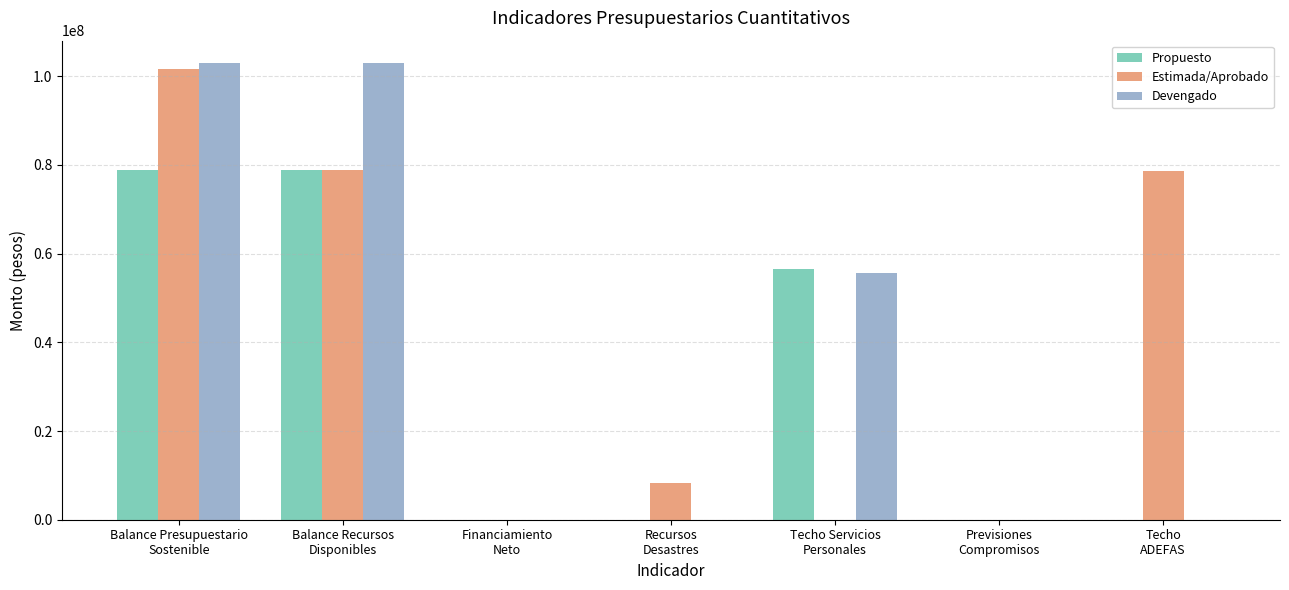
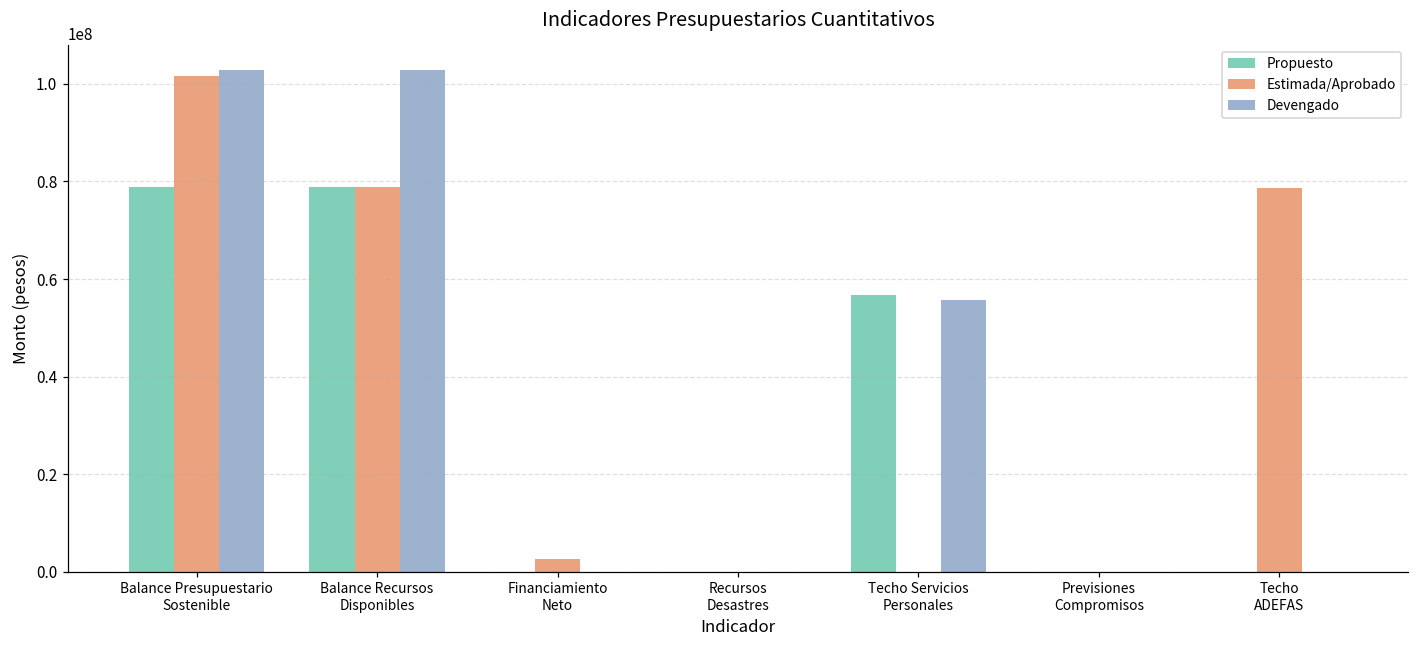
Estimada/Aprobado, Financiamiento Neto: 0 -> 3000000
Estimada/Aprobado, Recursos Desastres: 8000000 -> 0
